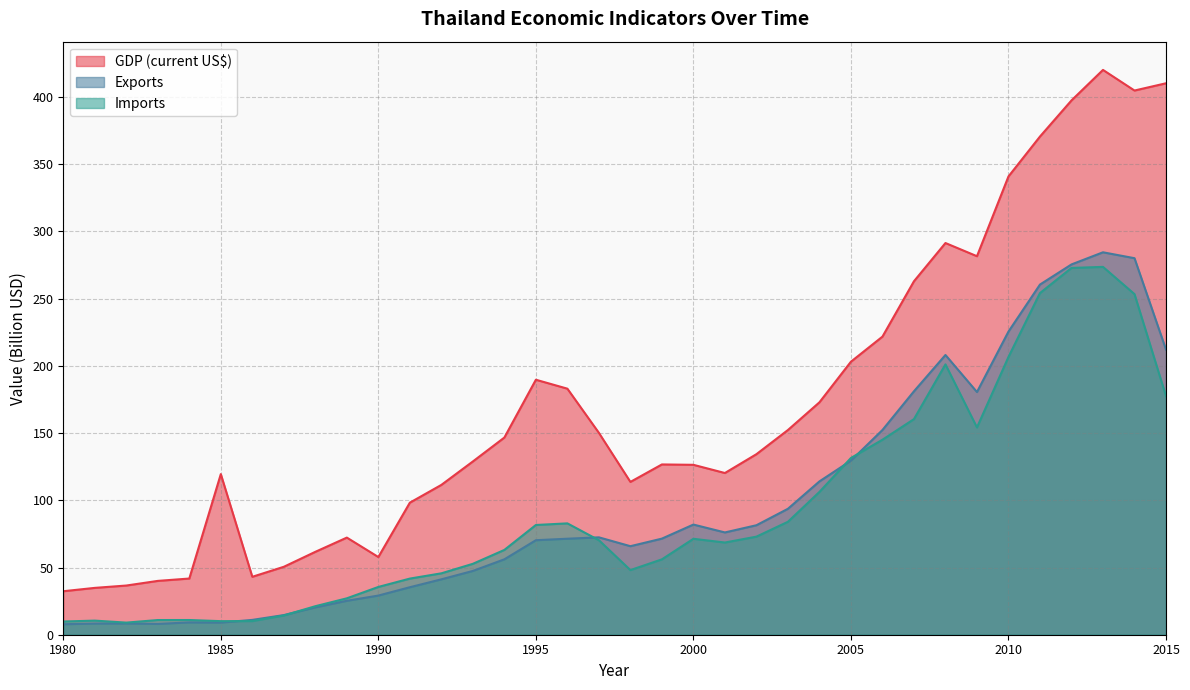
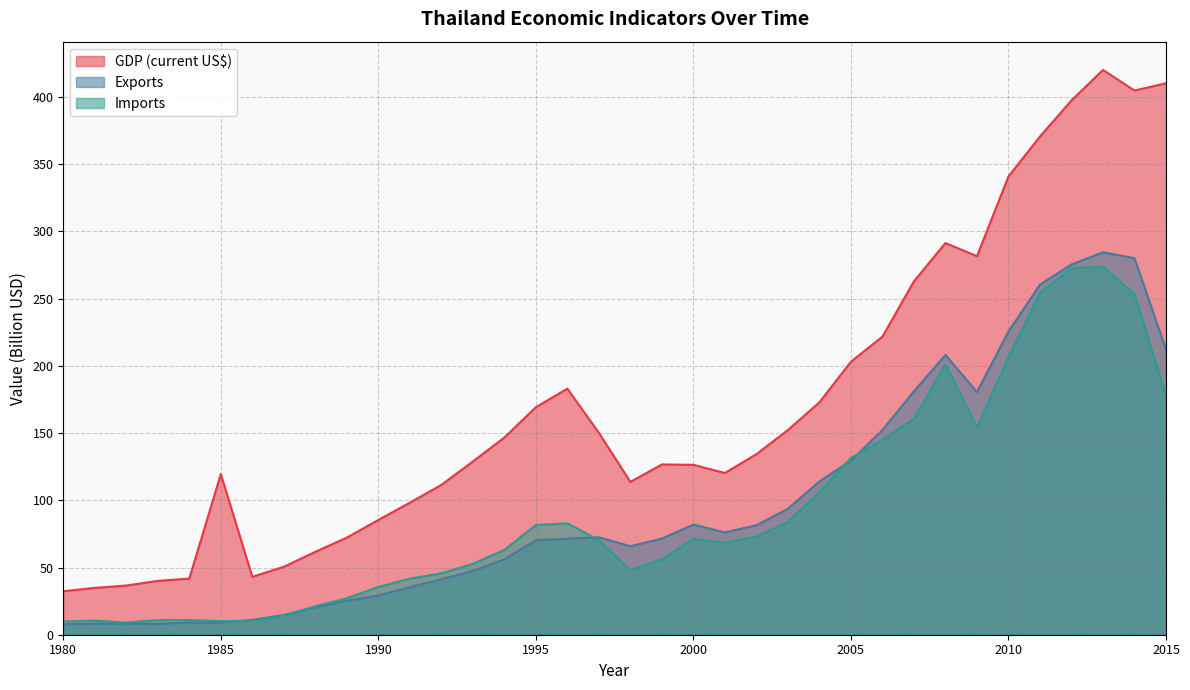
GDP (current US$), 1990: 58 -> 85
GDP (current US$), 1995: 190 -> 169
